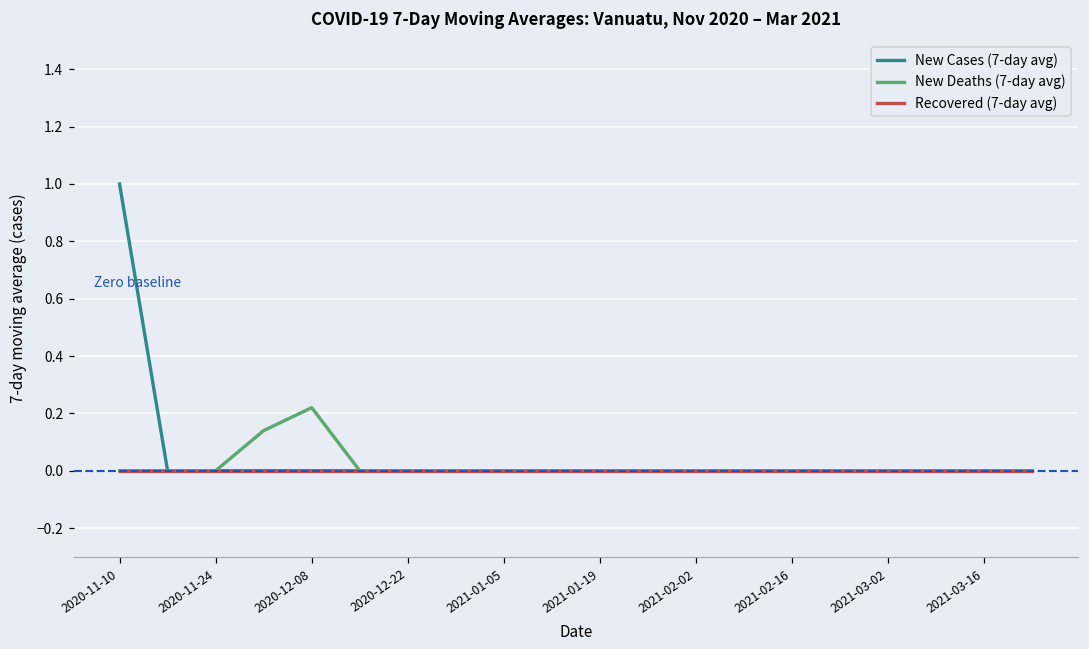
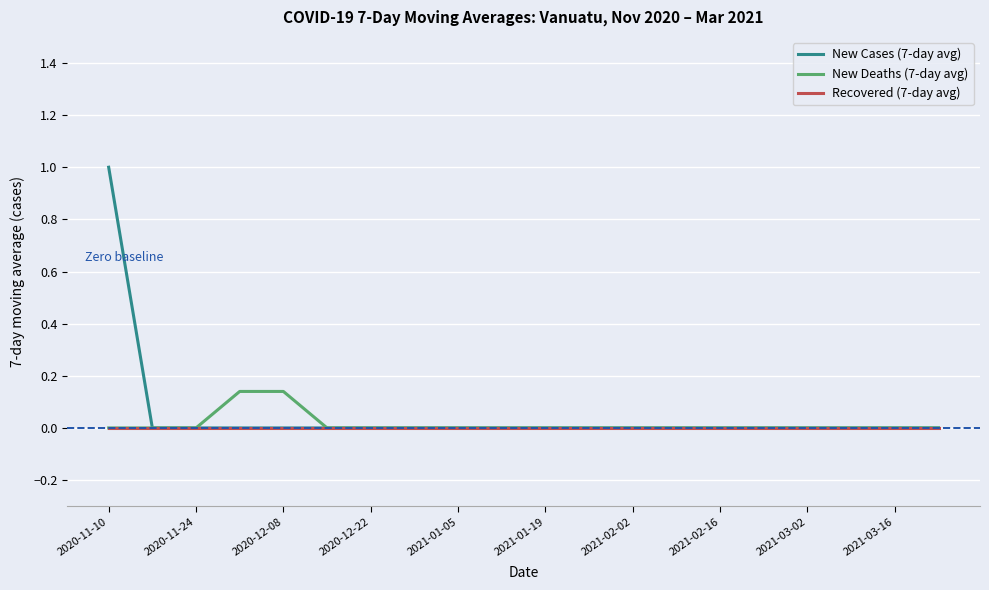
New Deaths (7-day avg), 2020-12-08: 0.22 -> 0.14
